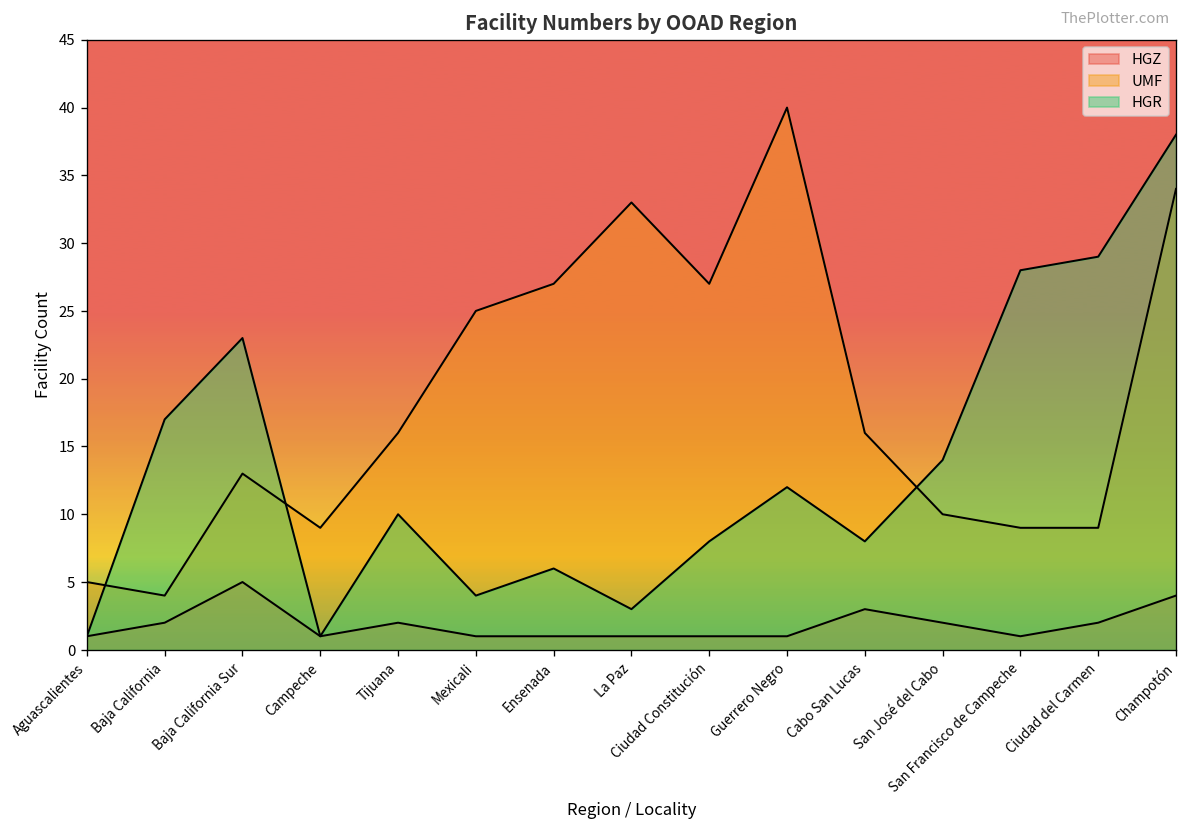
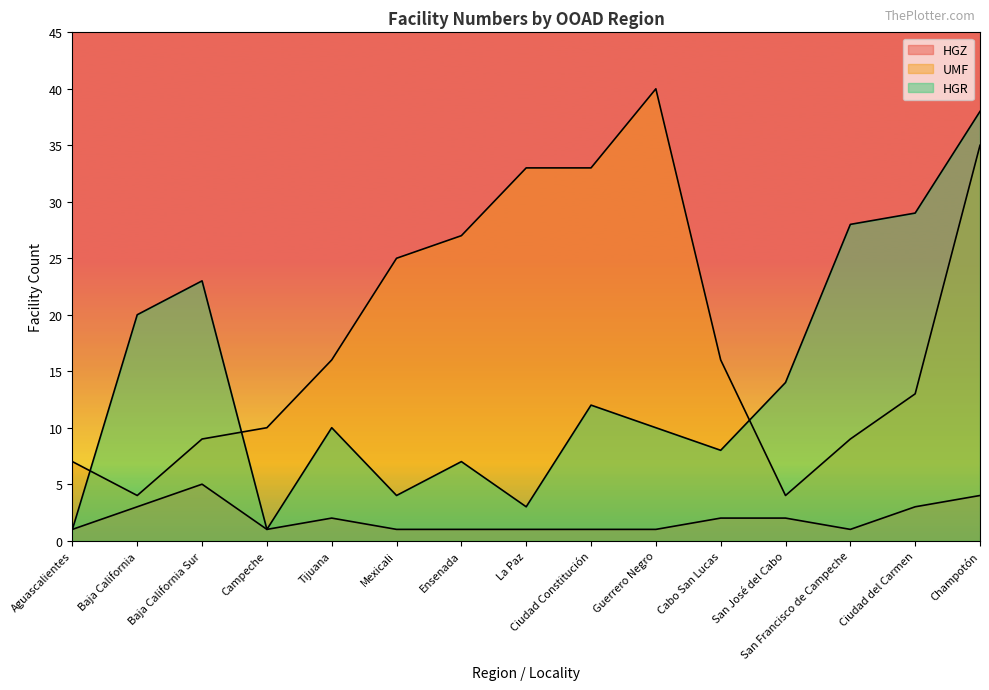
UMF, Aguascalientes: 5 -> 7
HGZ, Baja California: 2 -> 3
HGR, Baja California: 17 -> 20
UMF, Baja California Sur: 13 -> 9
UMF, Campeche: 9 -> 10
HGR, Ensenada: 6 -> 7
UMF, Ciudad Constitución: 27 -> 33
HGR, Ciudad Constitución: 8 -> 12
HGR, Guerrero Negro: 12 -> 10
HGZ, Cabo San Lucas: 3 -> 2
UMF, San José del Cabo: 10 -> 4
HGZ, Ciudad del Carmen: 2 -> 3
UMF, Ciudad del Carmen: 9 -> 13
UMF, Champotón: 34 -> 35
